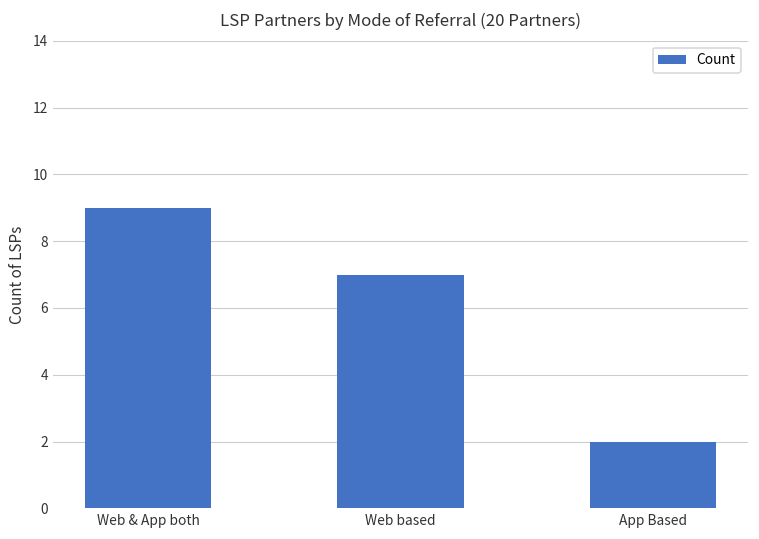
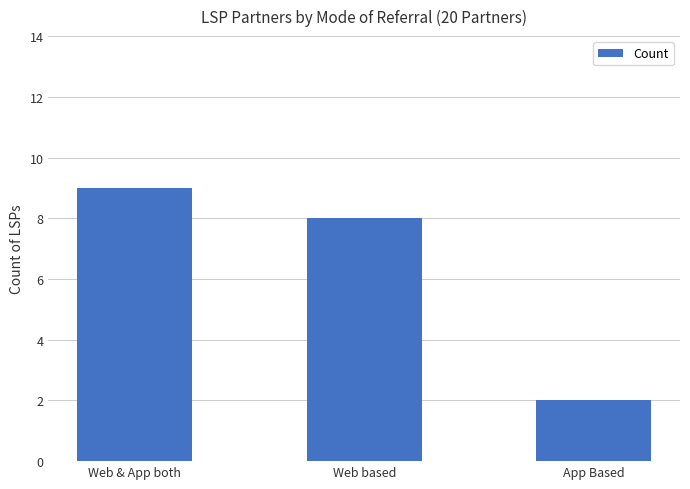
Web based: 7 -> 8
